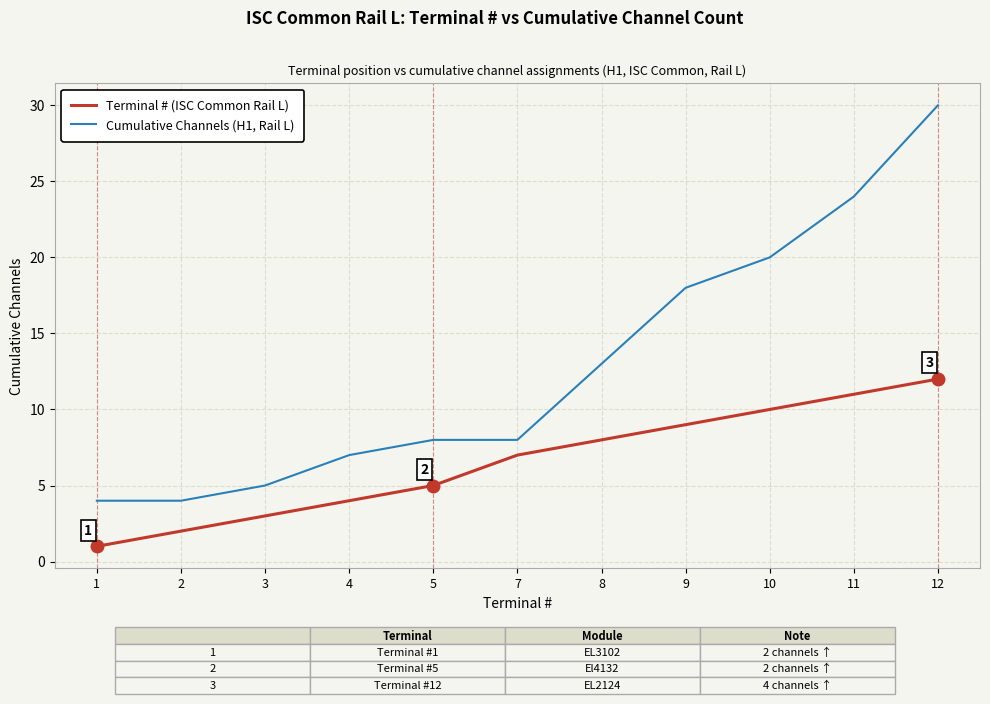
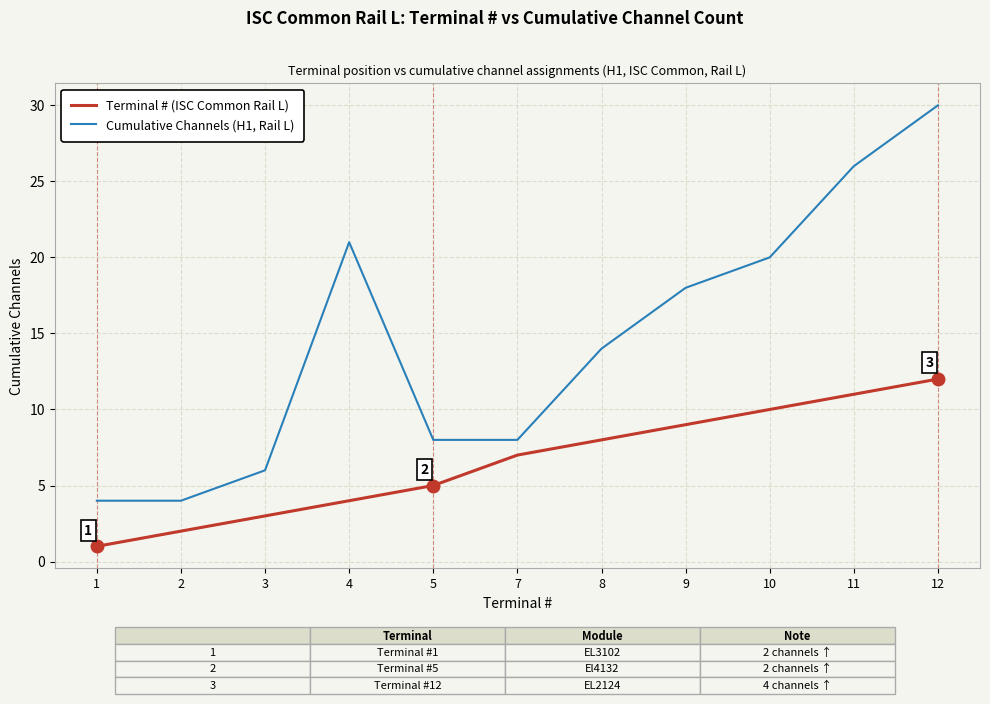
Cumulative Channels (H1, Rail L), 3: 5 -> 6
Cumulative Channels (H1, Rail L), 4: 7 -> 21
Cumulative Channels (H1, Rail L), 8: 13 -> 14
Cumulative Channels (H1, Rail L), 11: 24 -> 26
